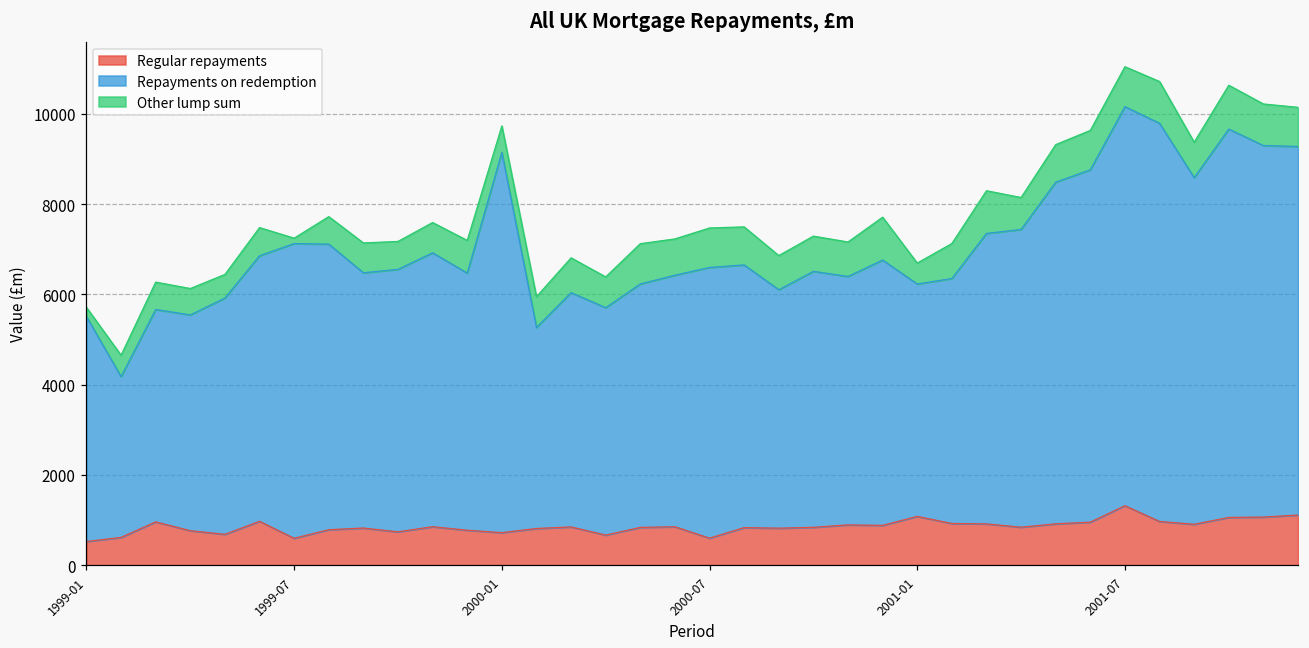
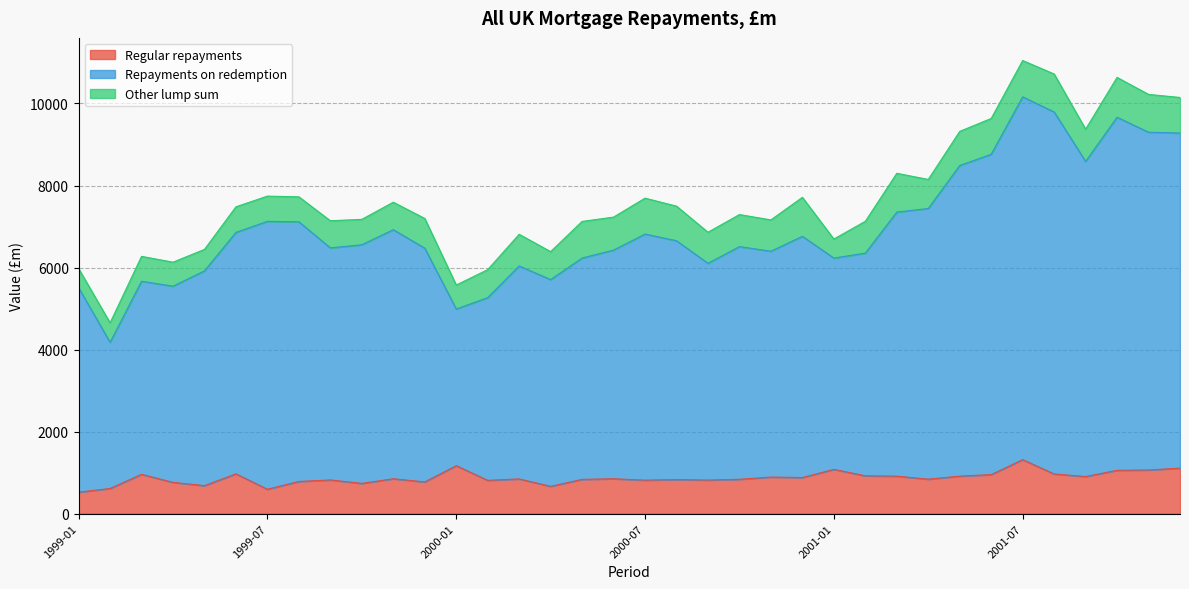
Other lump sum, 1999-01: 200 -> 500
Other lump sum, 1999-07: 100 -> 600
Regular repayments, 2000-01: 700 -> 1200
Repayments on redemption, 2000-01: 8400 -> 3800
Regular repayments, 2000-07: 600 -> 800
